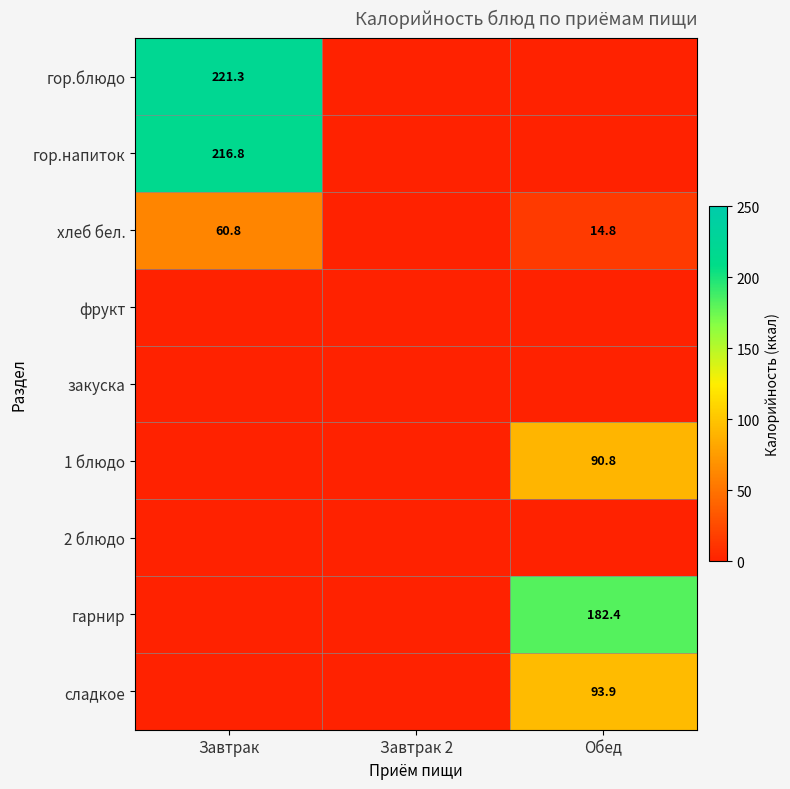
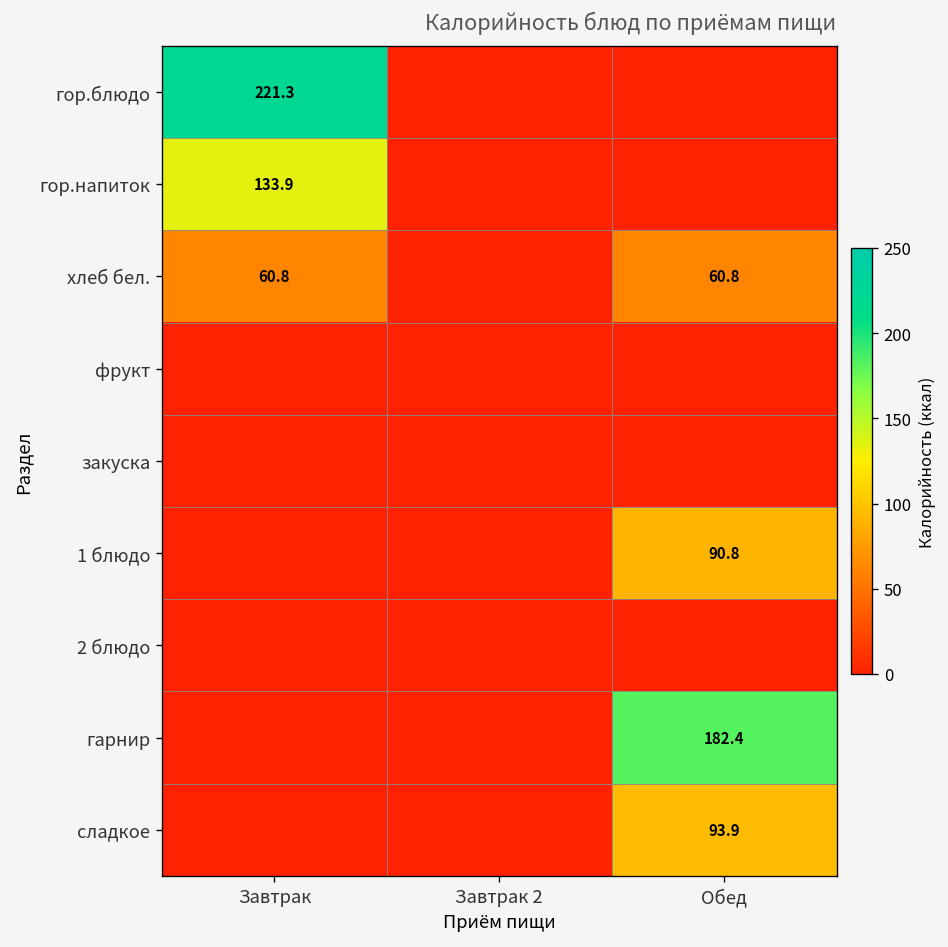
гор.напиток, Завтрак: 216.8 -> 133.9
хлеб бел., Обед: 14.8 -> 60.8
